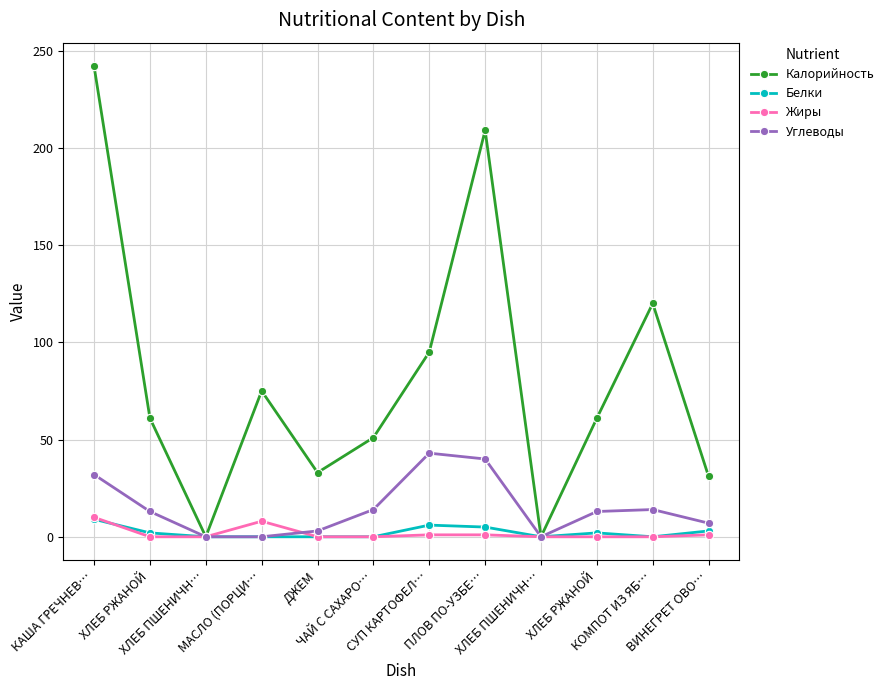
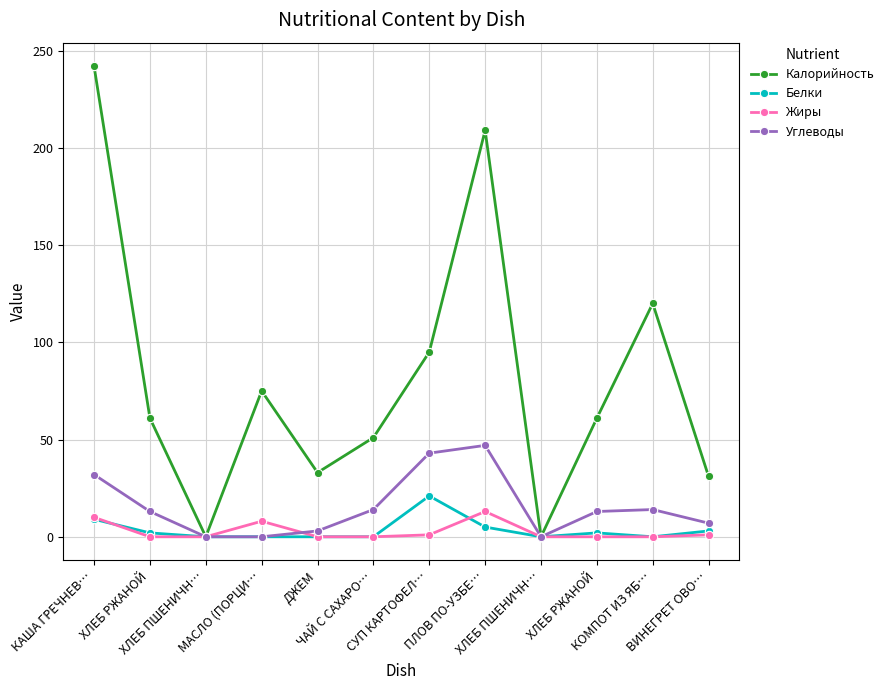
Белки, СУП КАРТОФЕЛ…: 6 -> 21
Жиры, ПЛОВ ПО-УЗБЕ…: 1 -> 13
Углеводы, ПЛОВ ПО-УЗБЕ…: 40 -> 47
